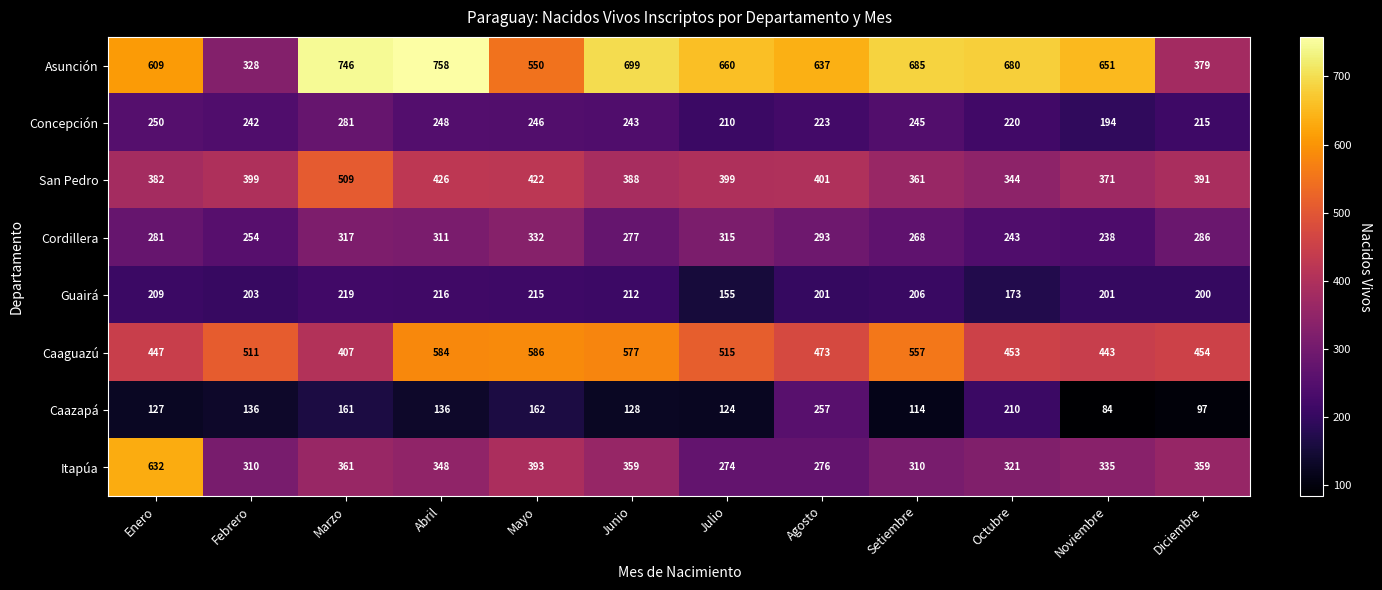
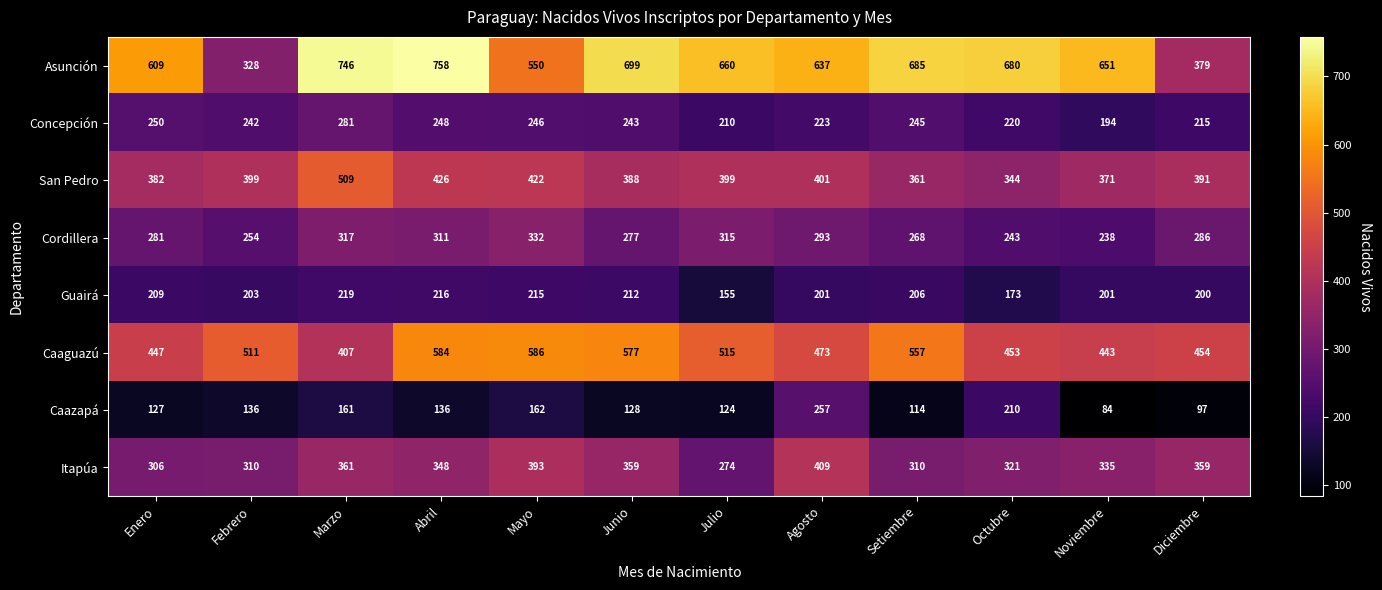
Itapúa, Enero: 632 -> 306
Itapúa, Agosto: 276 -> 409
